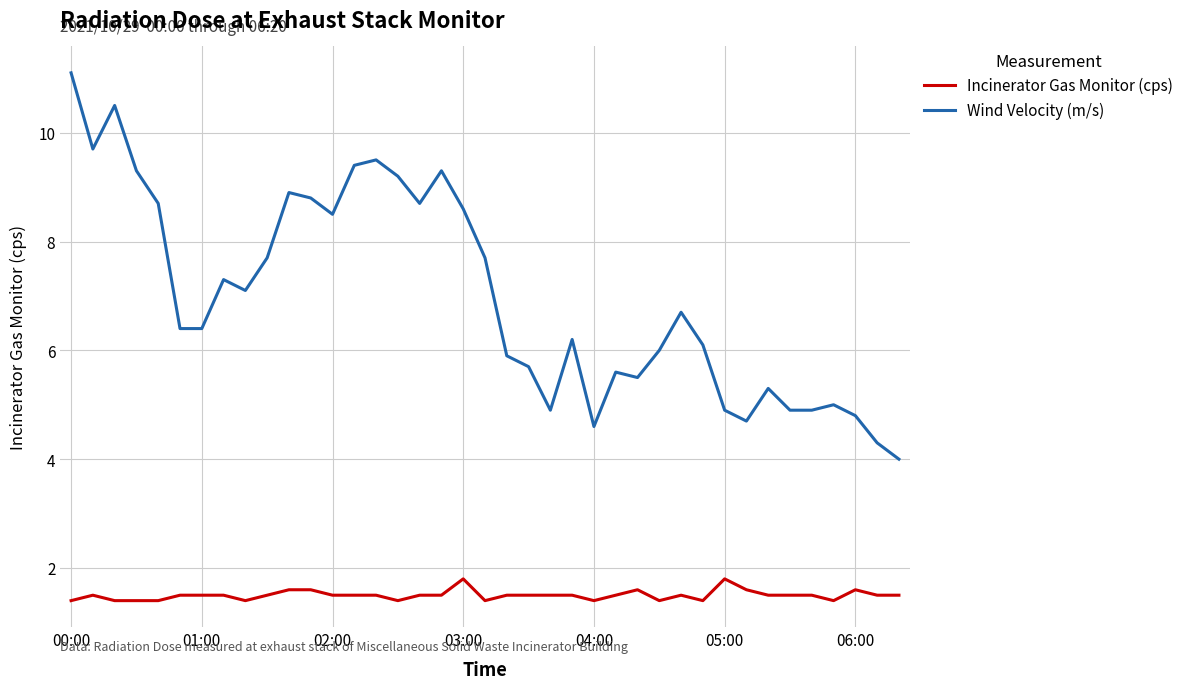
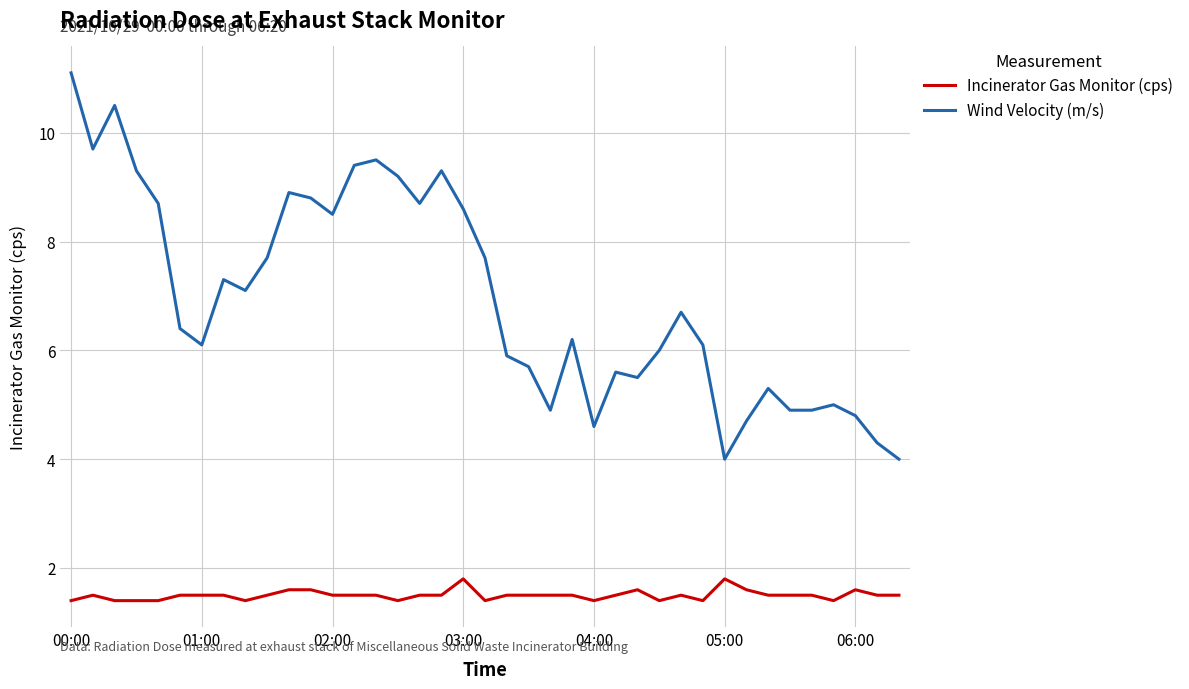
Wind Velocity (m/s), 01:00: 6.4 -> 6.1
Wind Velocity (m/s), 05:00: 4.9 -> 4.0
